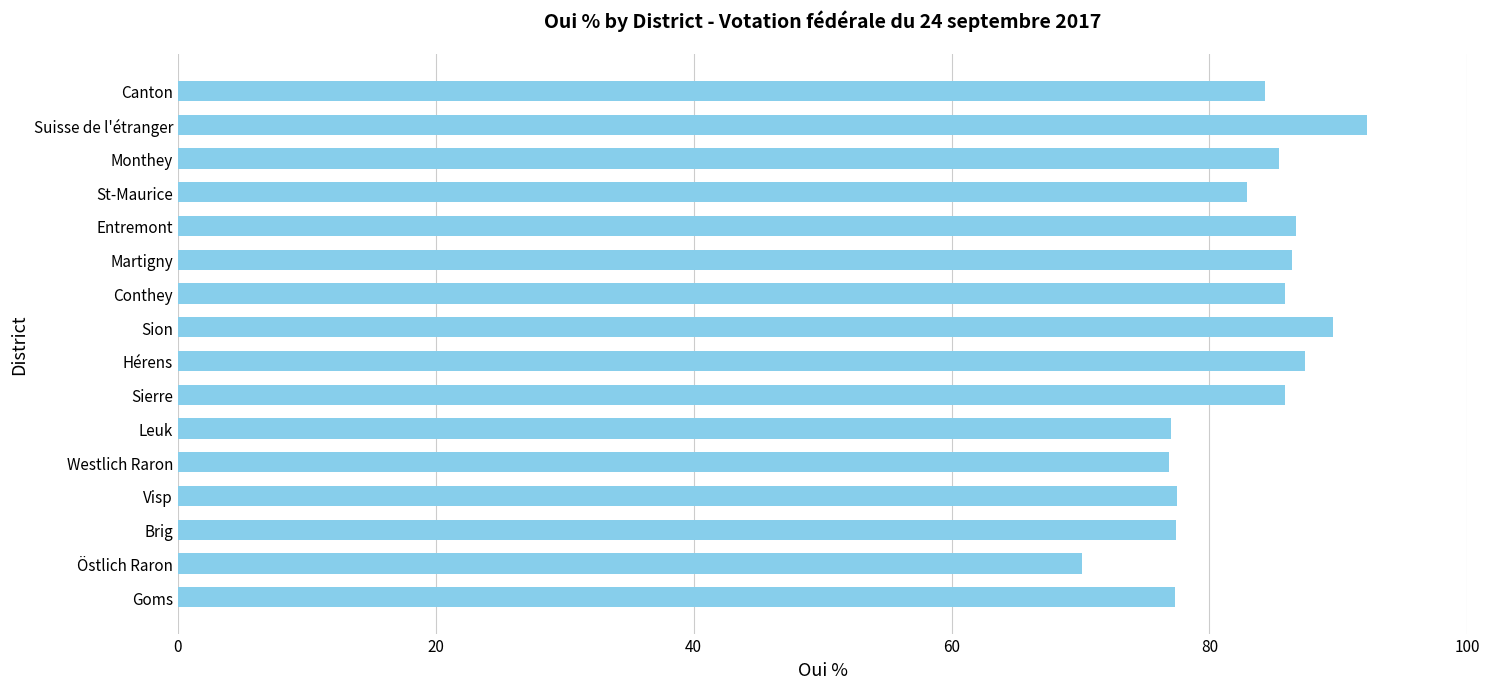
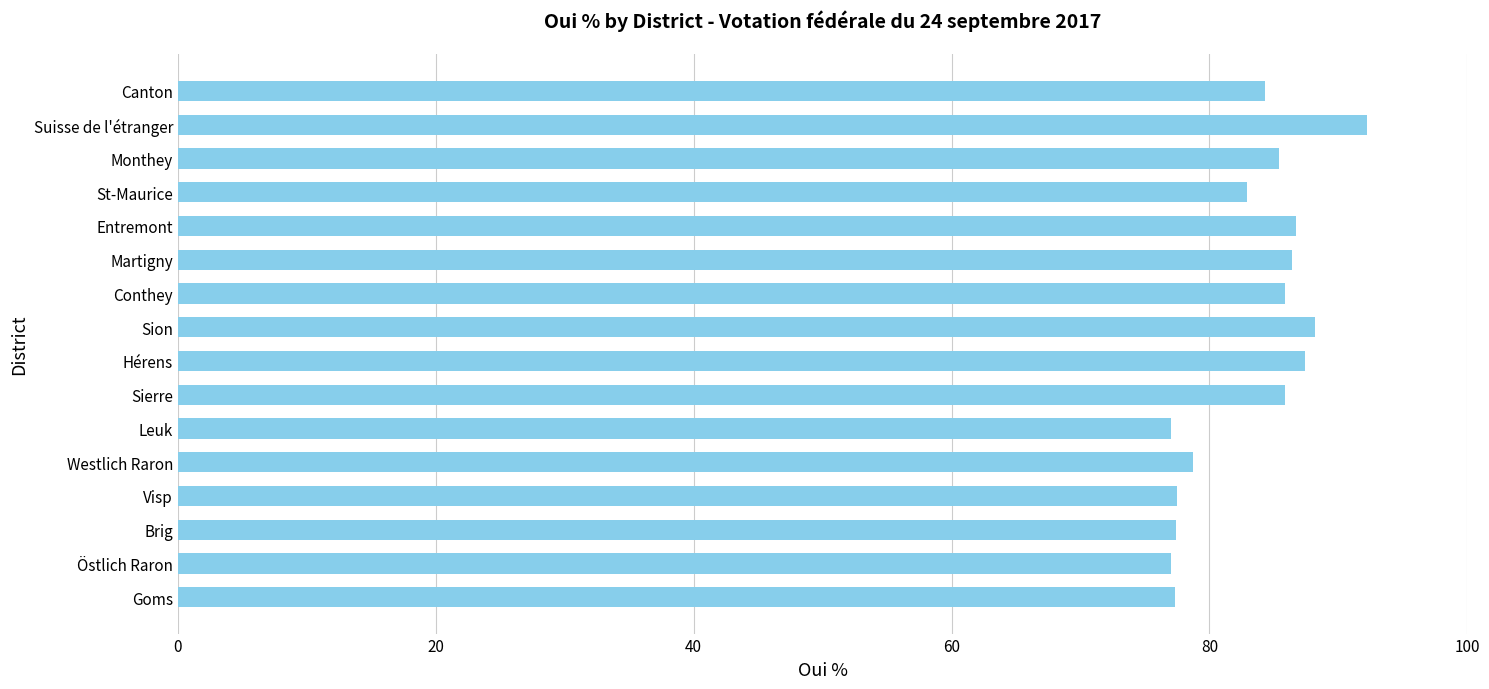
Sion: 89.6 -> 88.2
Westlich Raron: 76.9 -> 78.7
Östlich Raron: 70.1 -> 77.1
